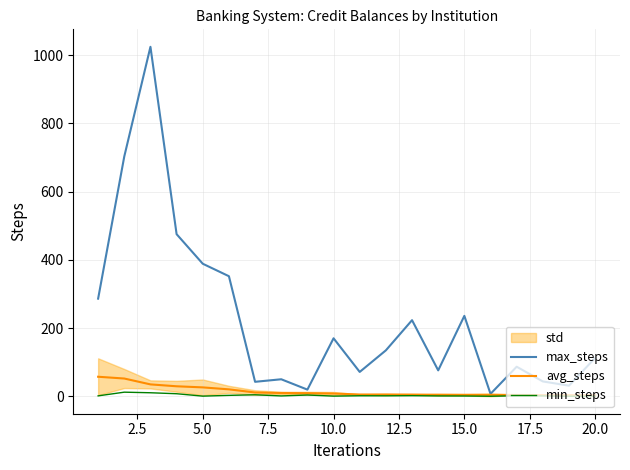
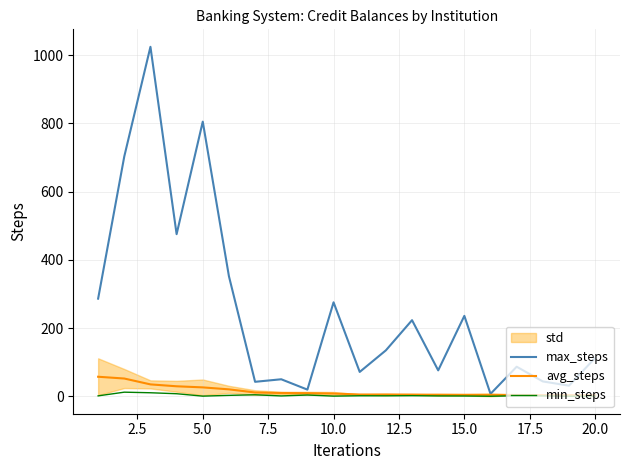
max_steps, 5.0: 390 -> 810
max_steps, 10.0: 170 -> 280
